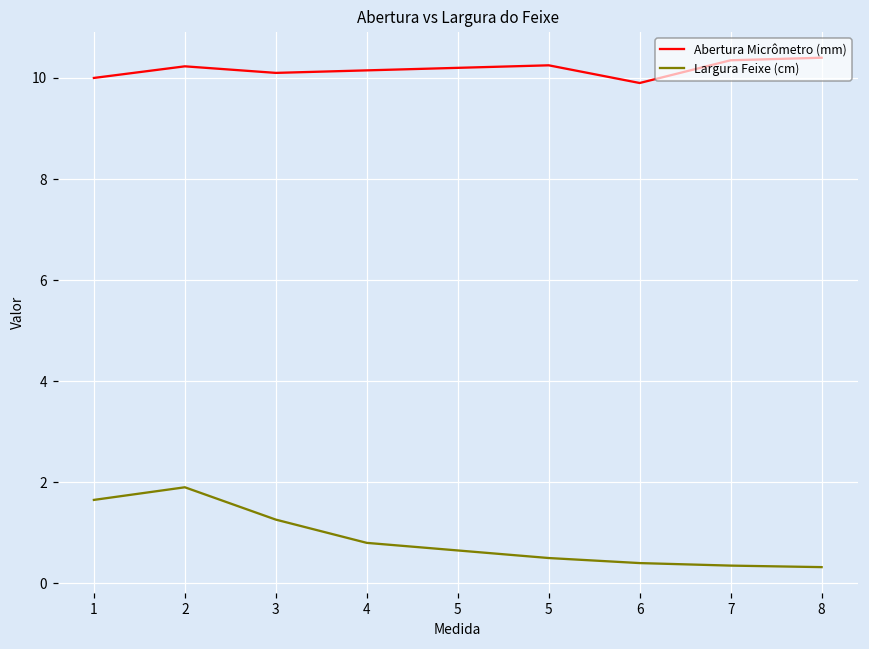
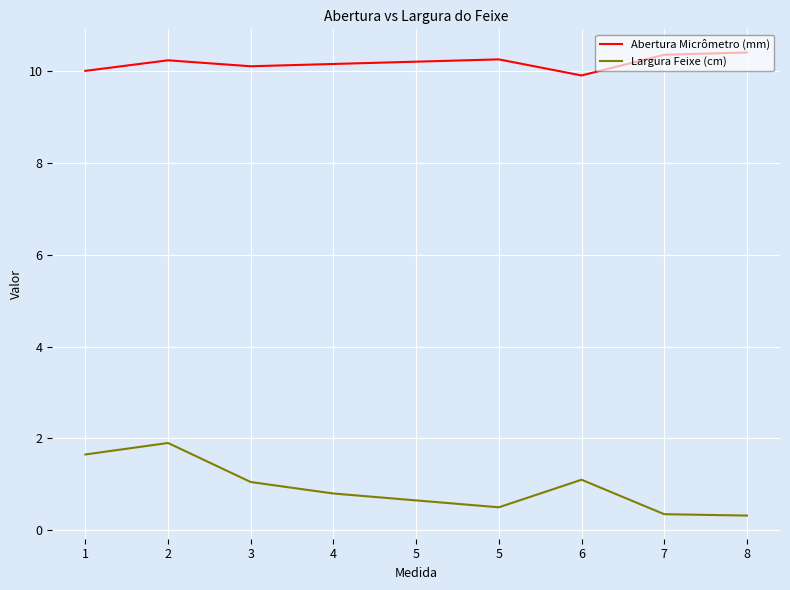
Largura Feixe (cm), 3: 1.3 -> 1.1
Largura Feixe (cm), 6: 0.4 -> 1.1
